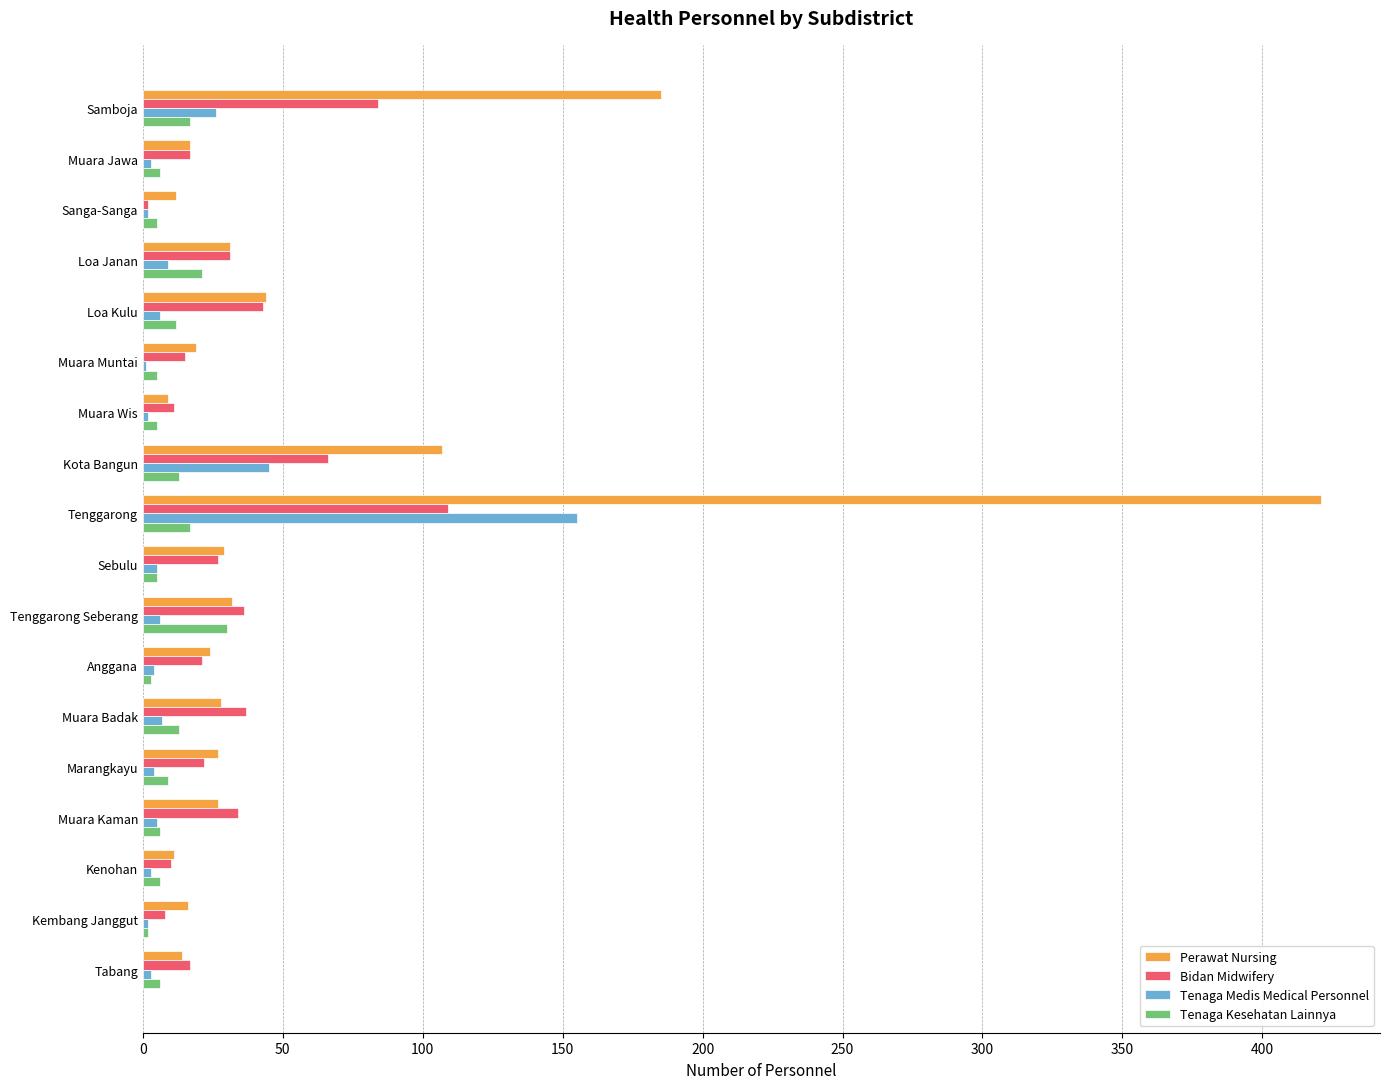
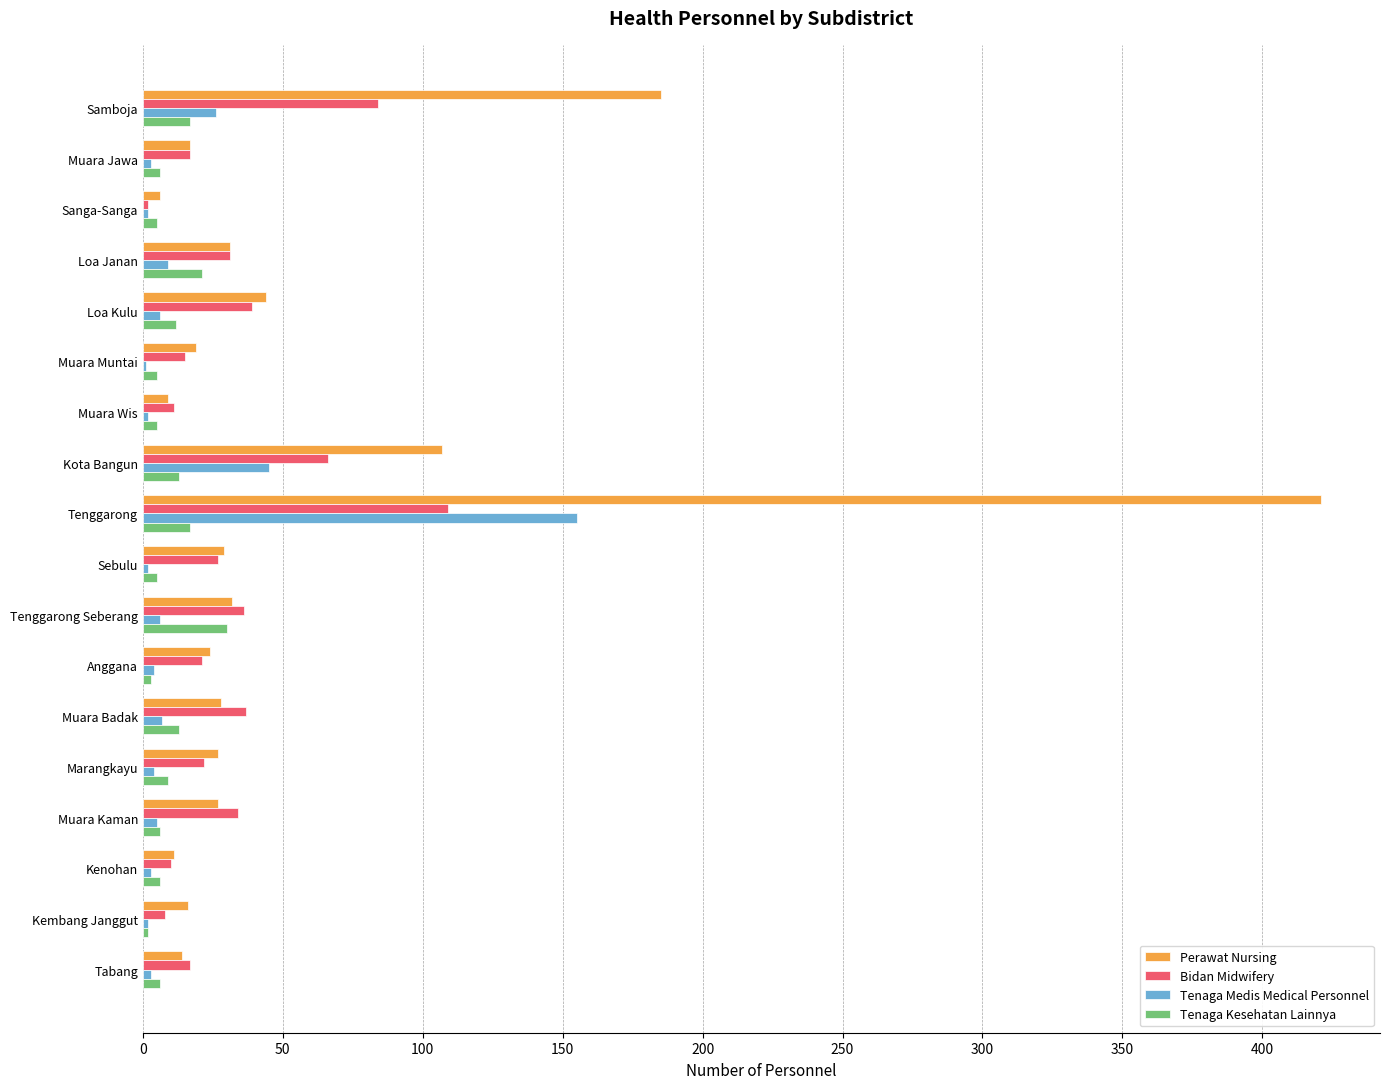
Perawat Nursing, Sanga-Sanga: 12 -> 6
Bidan Midwifery, Loa Kulu: 43 -> 39
Tenaga Medis Medical Personnel, Sebulu: 5 -> 2
